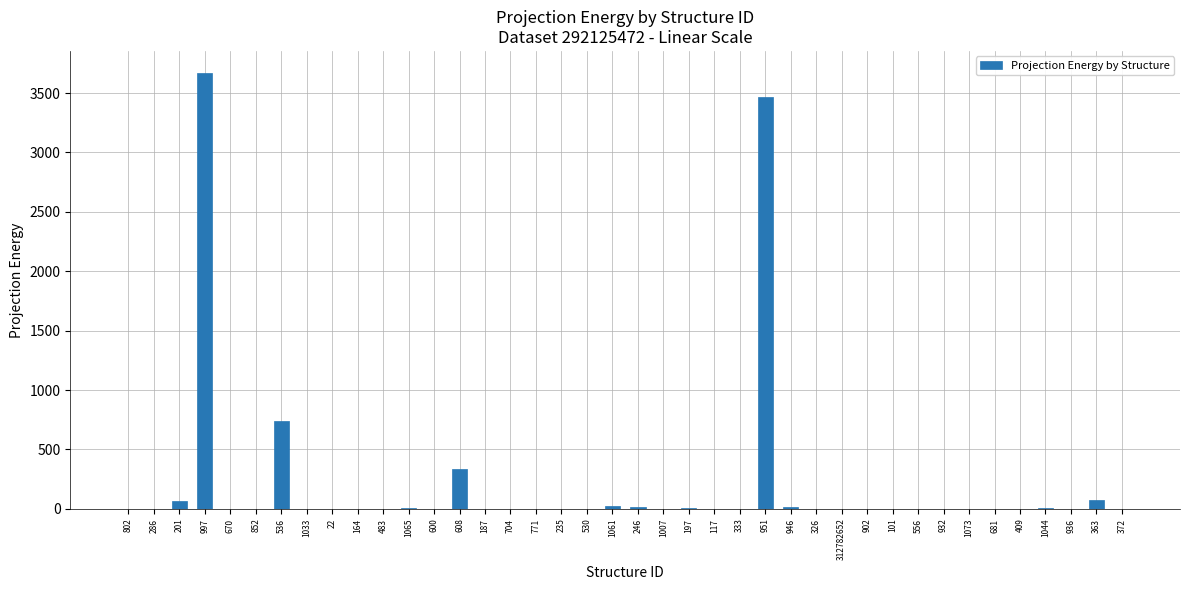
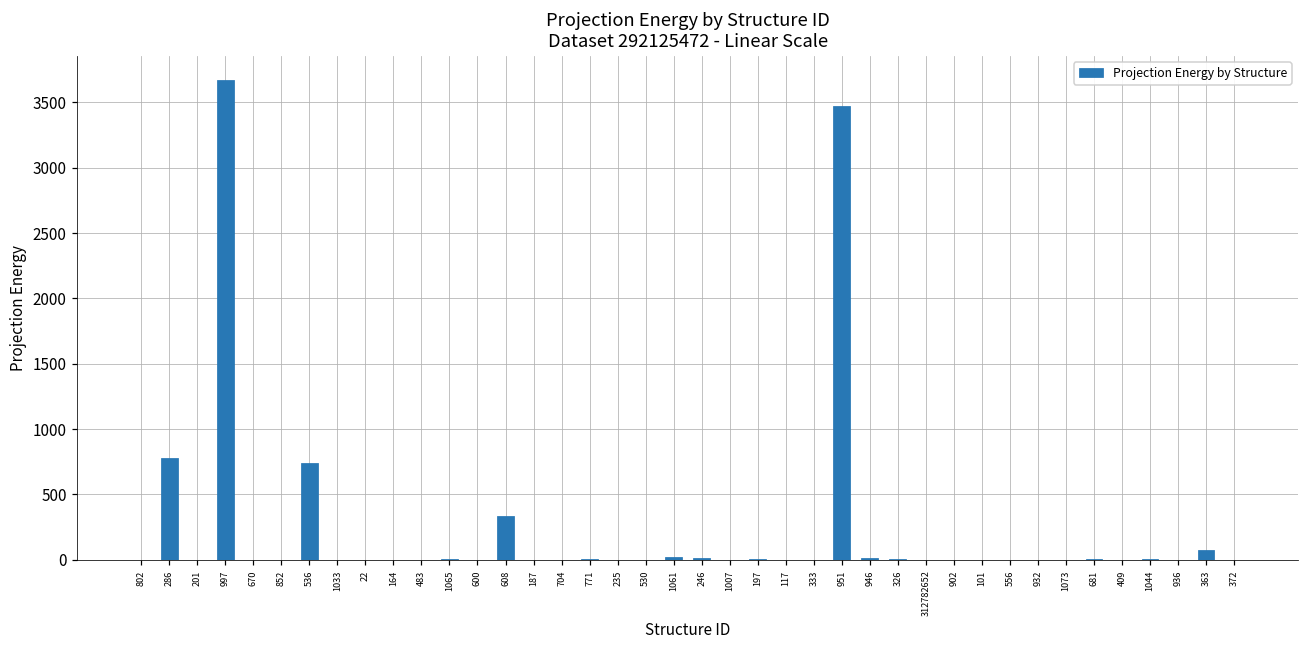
286: 0 -> 780
201: 70 -> 0
